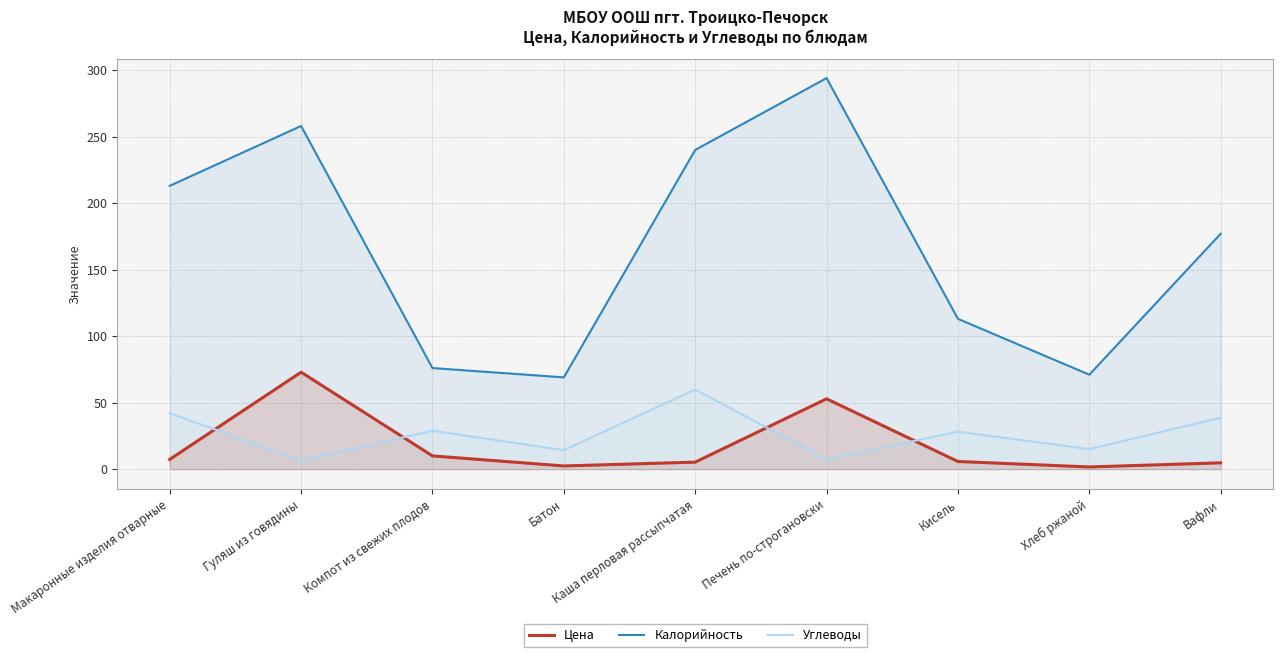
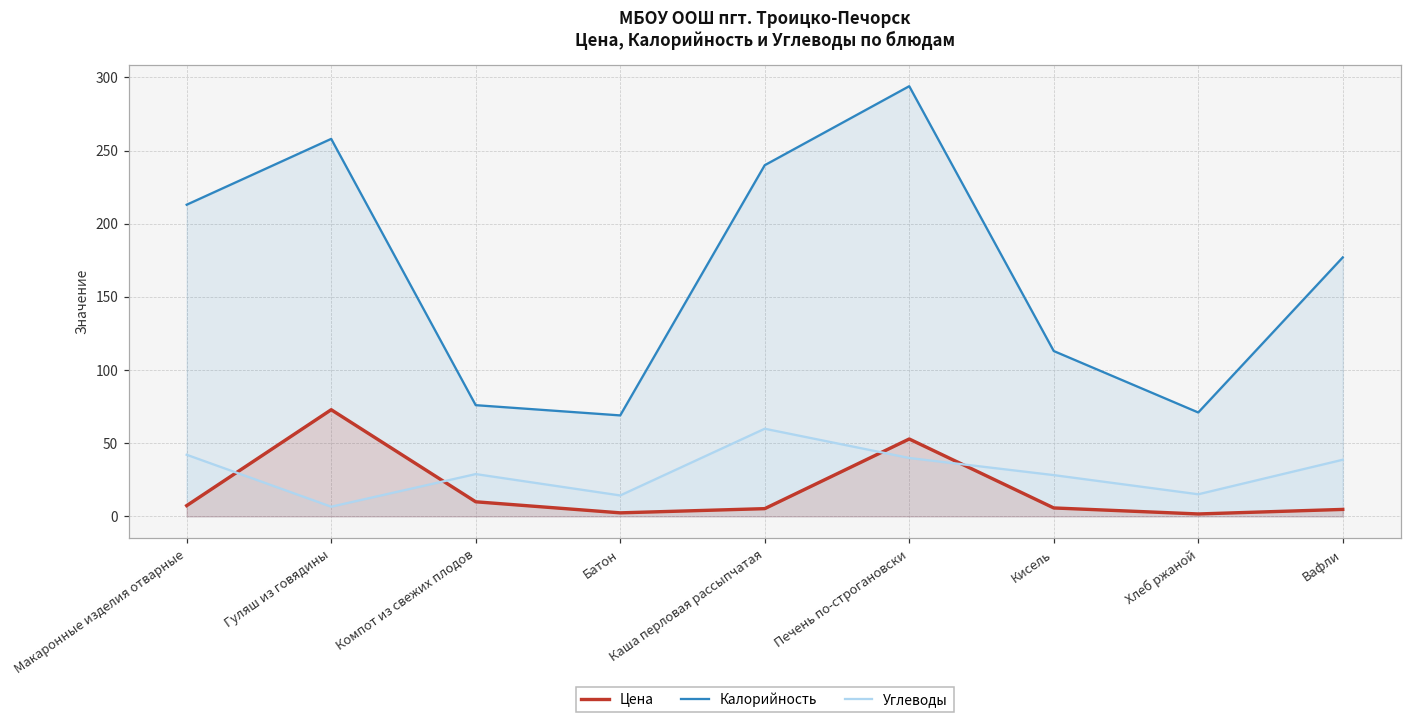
Углеводы, Печень по-строгановски: 7 -> 40
